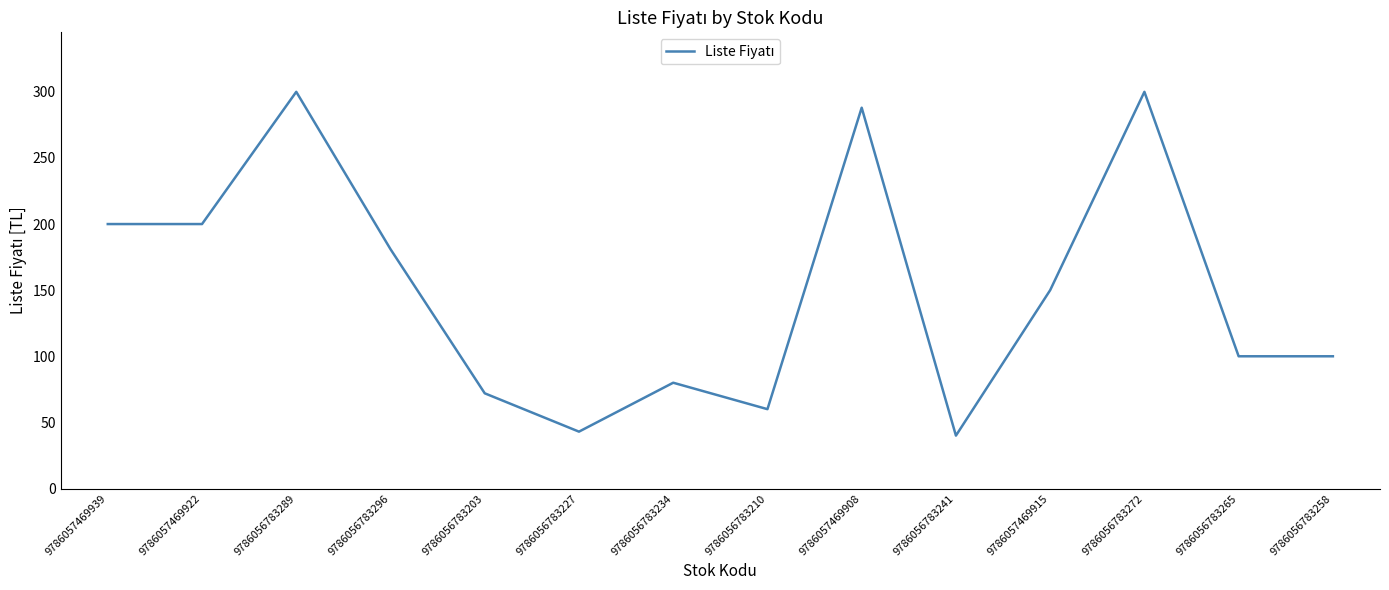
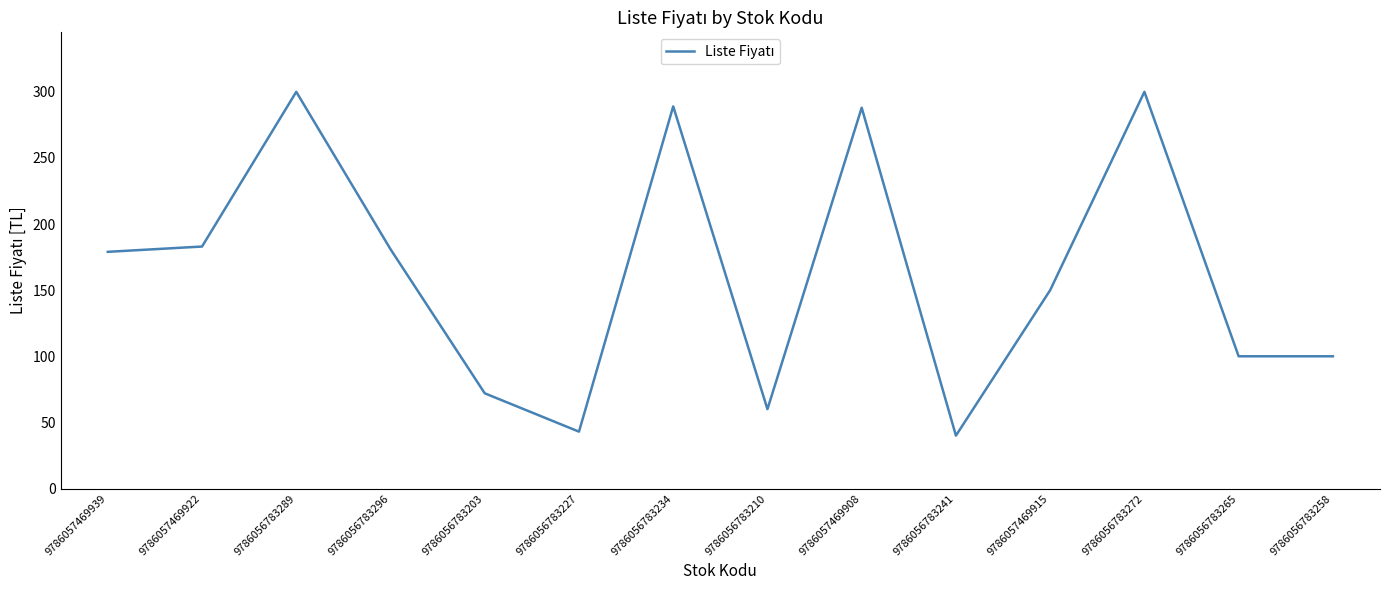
9786057469939: 200 -> 179
9786057469922: 200 -> 183
9786056783234: 80 -> 289
